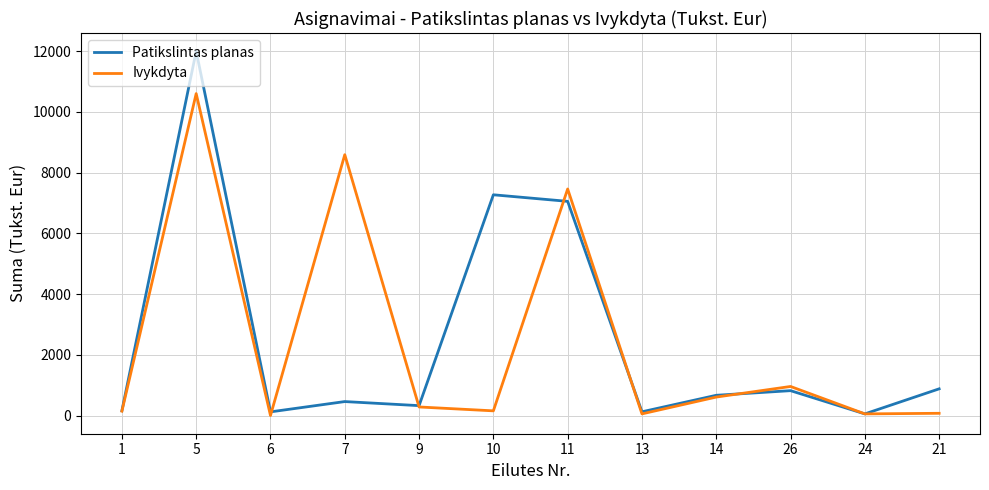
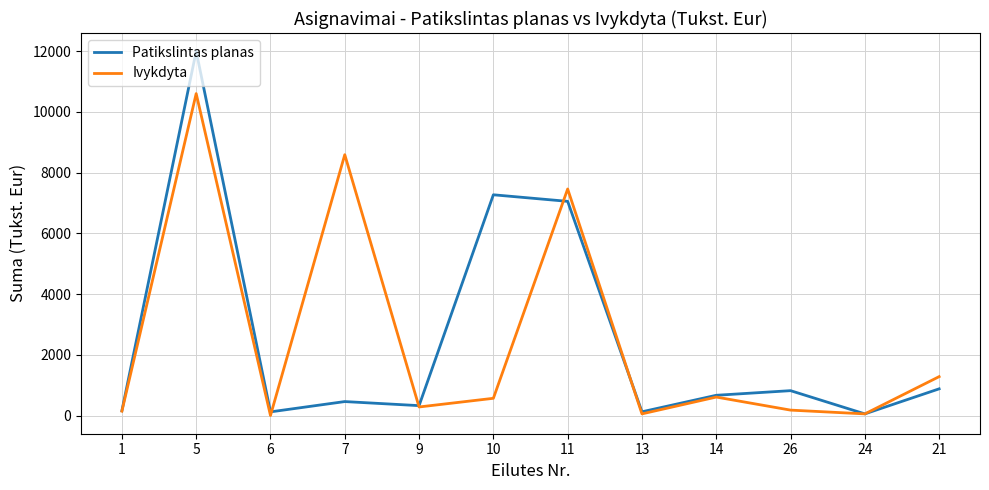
Ivykdyta, 10: 200 -> 600
Ivykdyta, 26: 1000 -> 200
Ivykdyta, 21: 100 -> 1300
